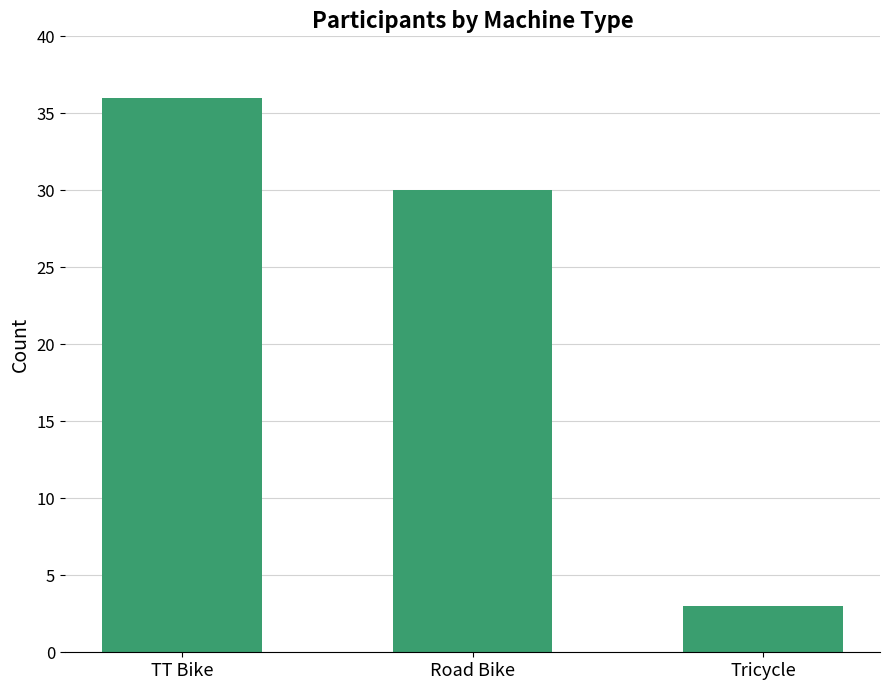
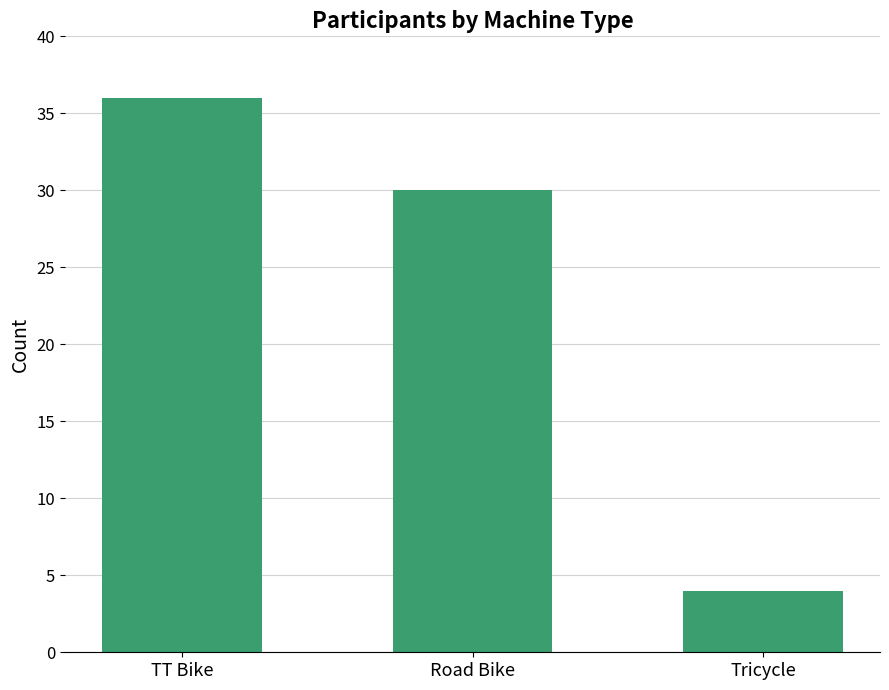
Tricycle: 3 -> 4
